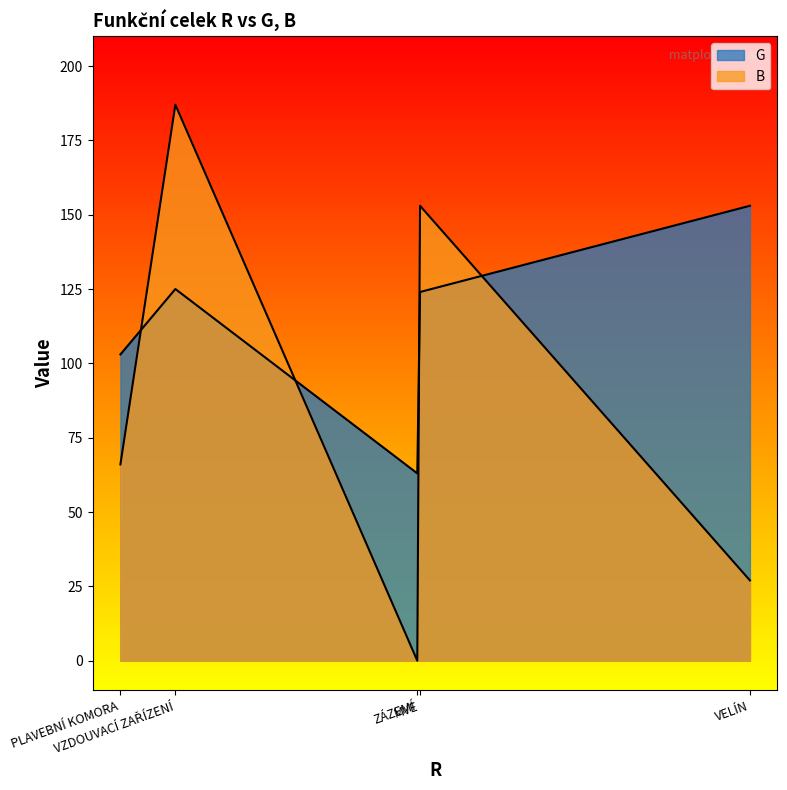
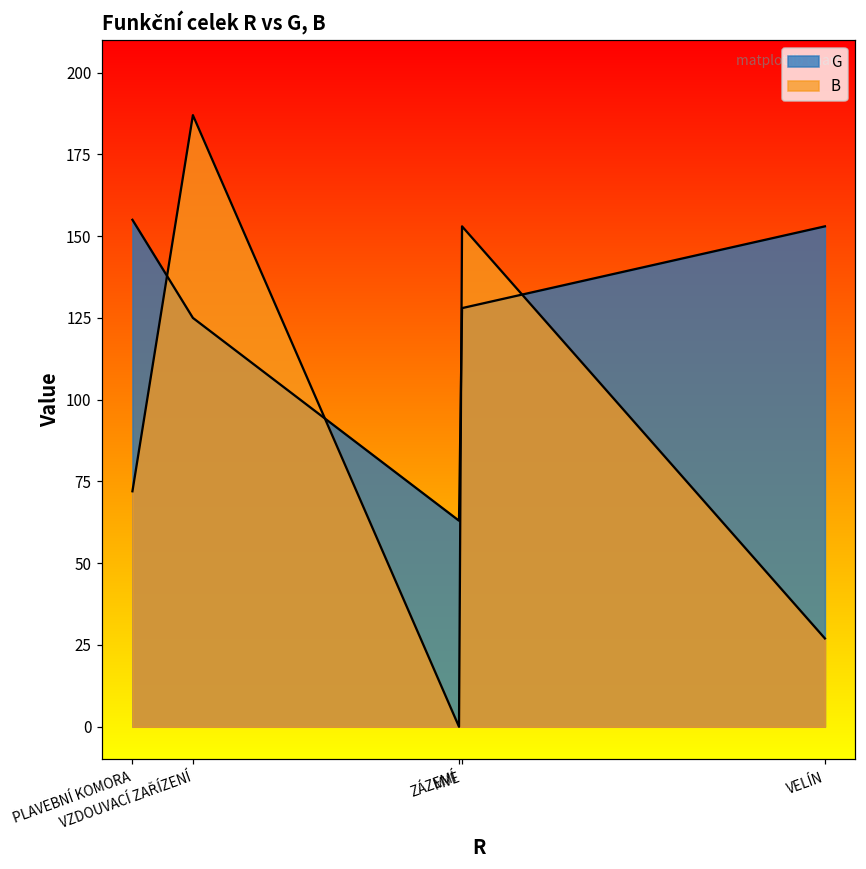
G, PLAVEBNÍ KOMORA: 103 -> 155
B, PLAVEBNÍ KOMORA: 66 -> 72
G, MVE: 124 -> 128
